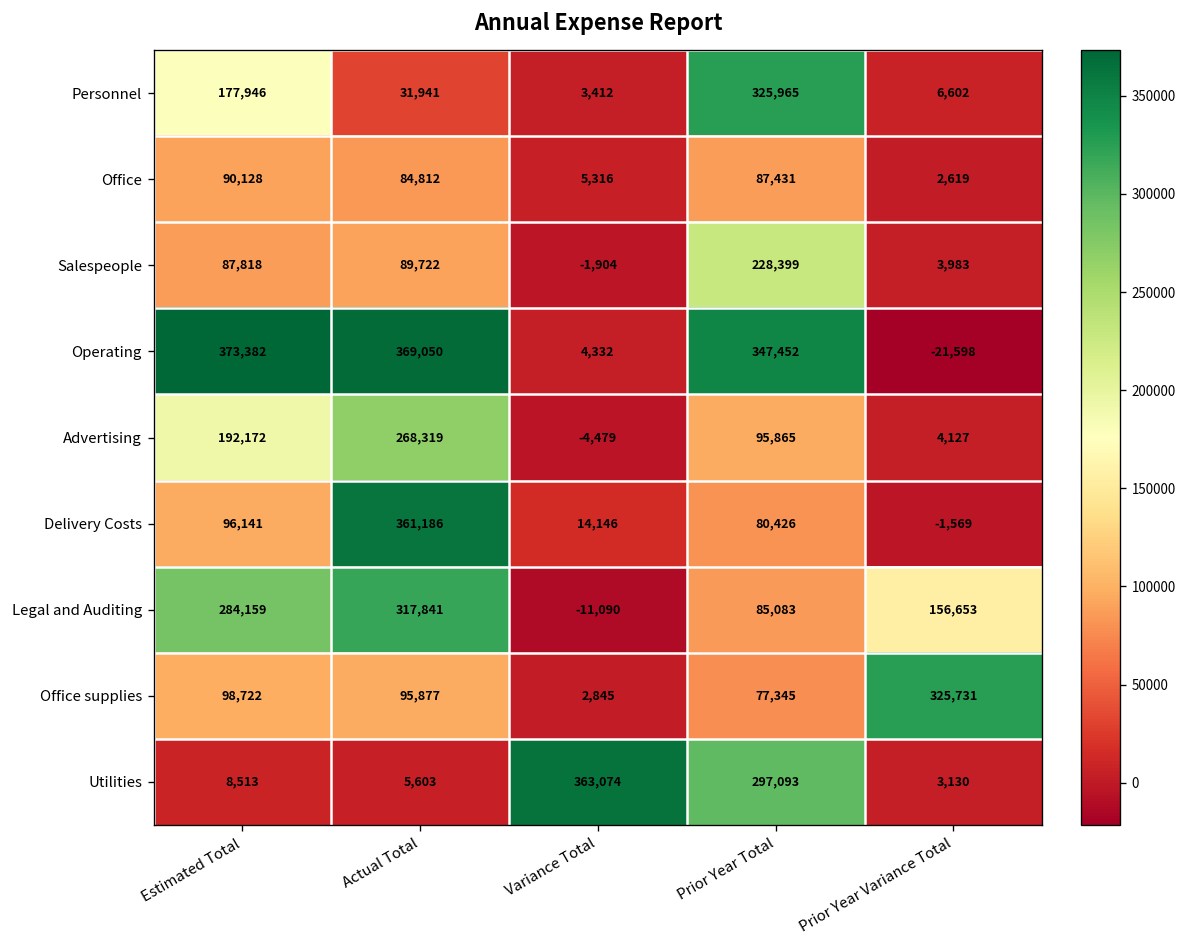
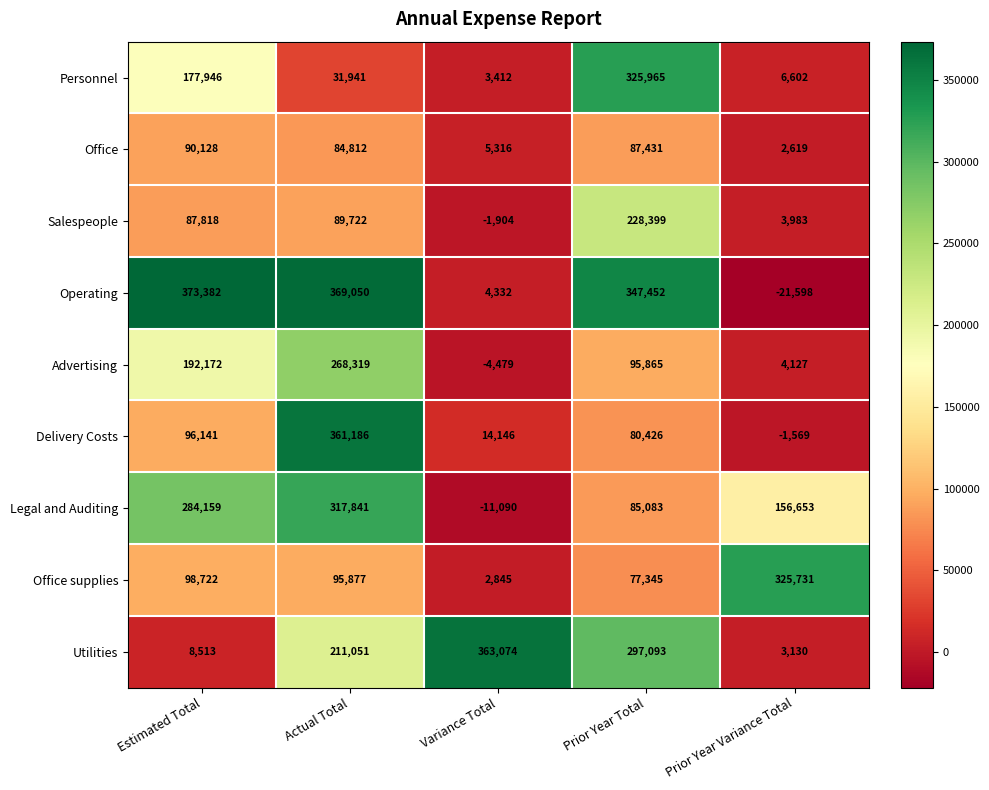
Utilities, Actual Total: 5,603 -> 211,051
